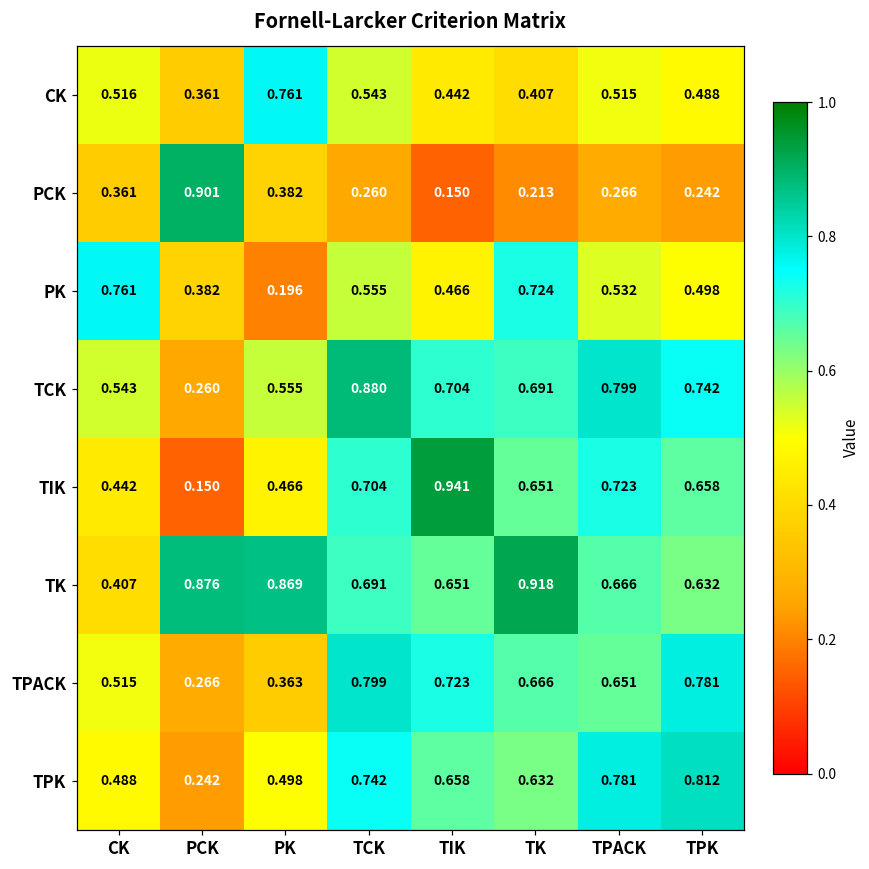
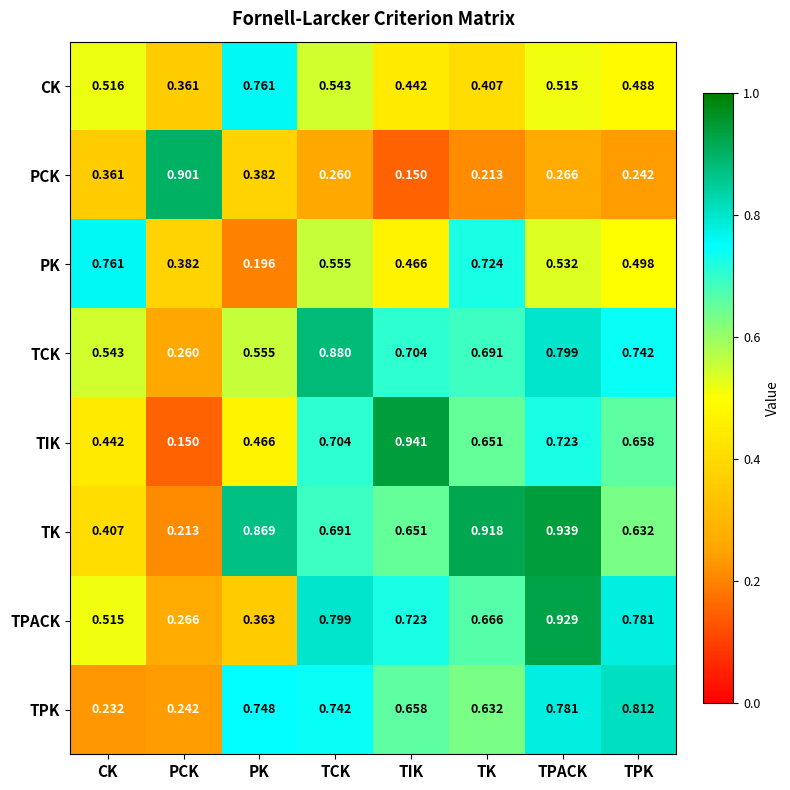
TK, PCK: 0.876 -> 0.213
TK, TPACK: 0.666 -> 0.939
TPACK, TPACK: 0.651 -> 0.929
TPK, CK: 0.488 -> 0.232
TPK, PK: 0.498 -> 0.748
